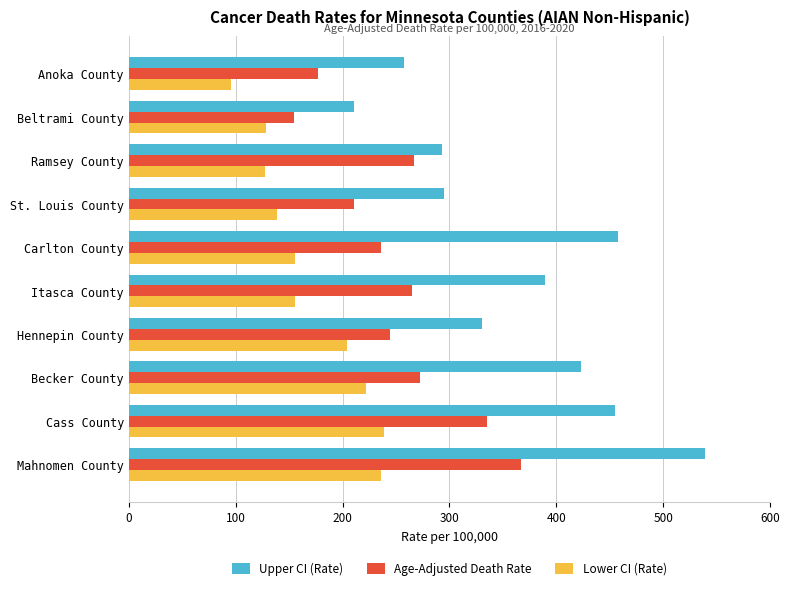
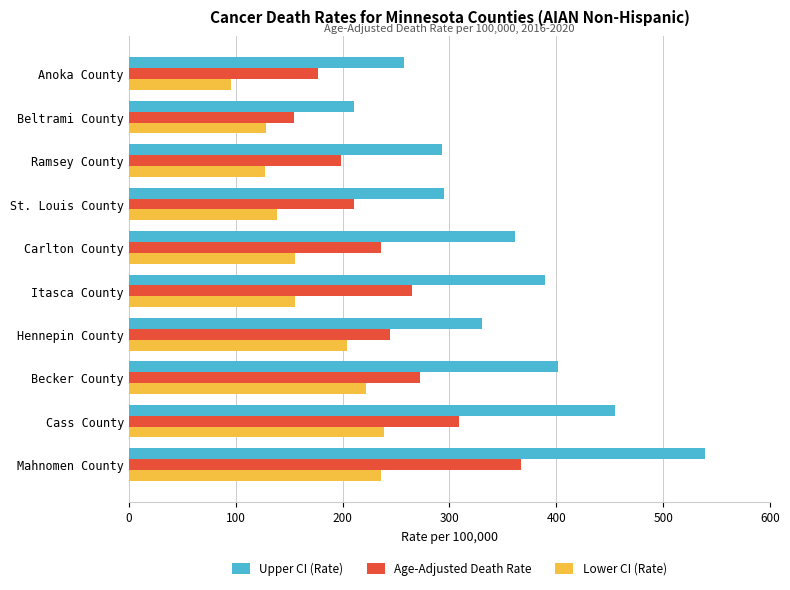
Age-Adjusted Death Rate, Ramsey County: 267 -> 199
Upper CI (Rate), Carlton County: 458 -> 361
Upper CI (Rate), Becker County: 423 -> 402
Age-Adjusted Death Rate, Cass County: 335 -> 309
